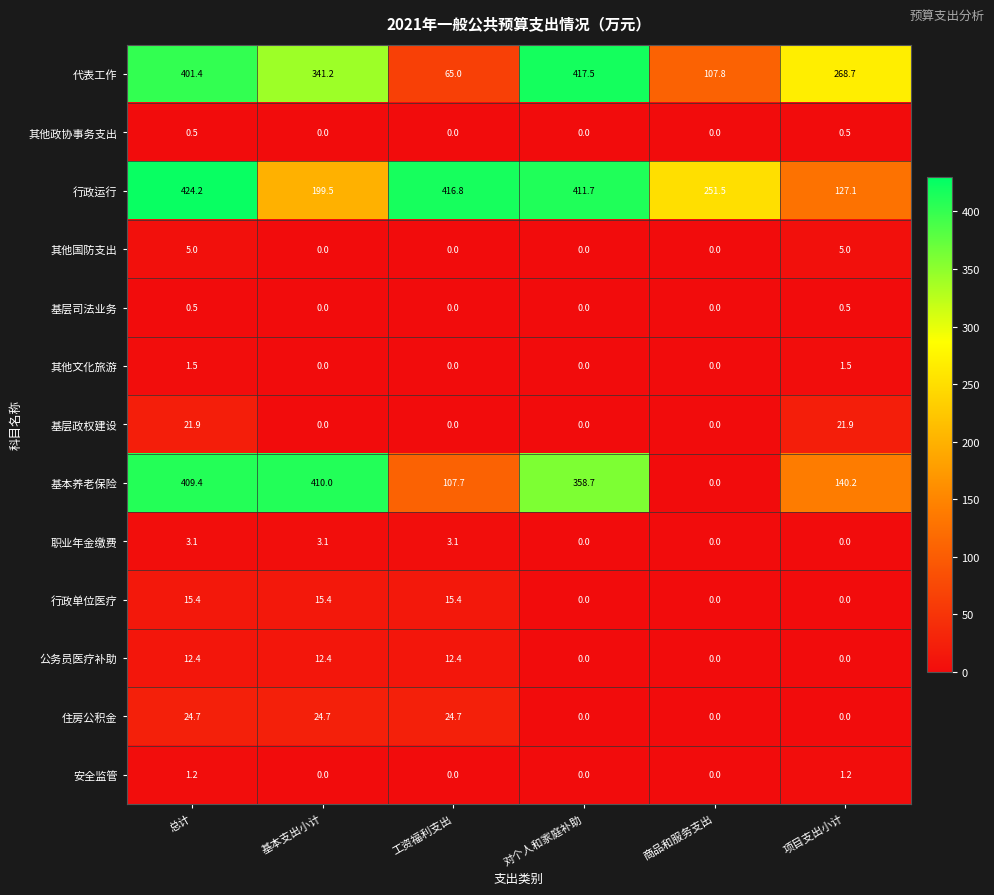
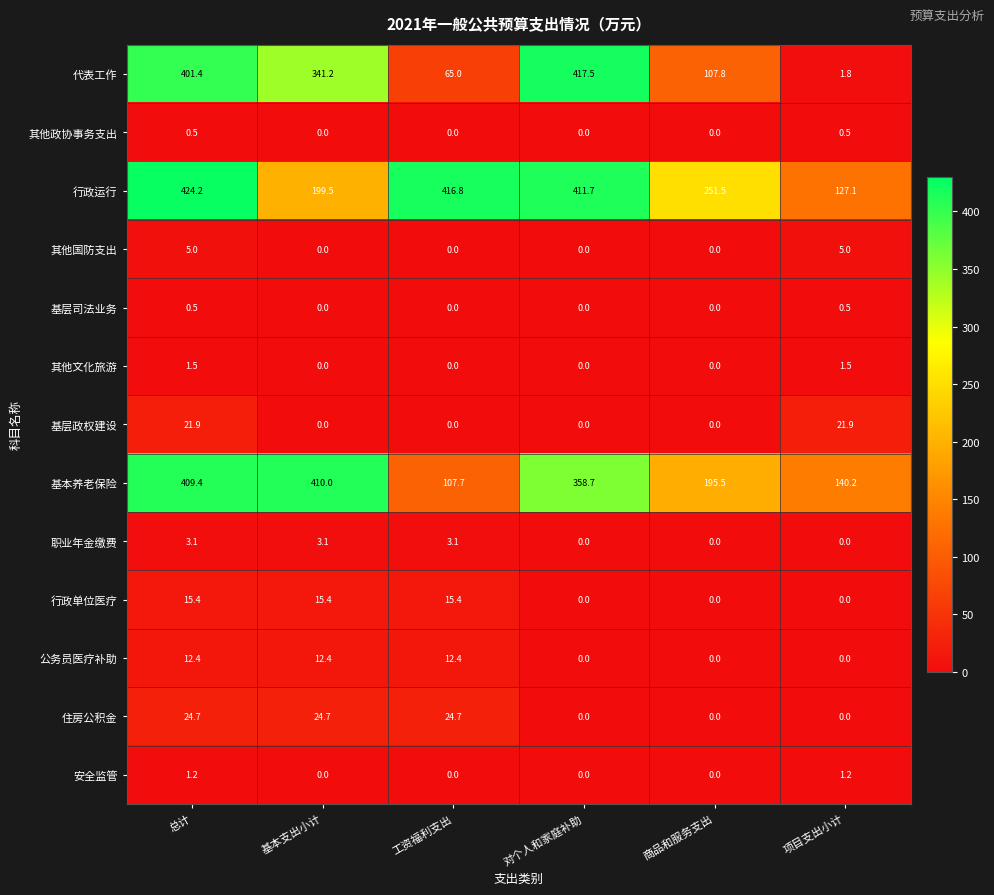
代表工作, 项目支出小计: 268.7 -> 1.8
基本养老保险, 商品和服务支出: 0.0 -> 195.5
